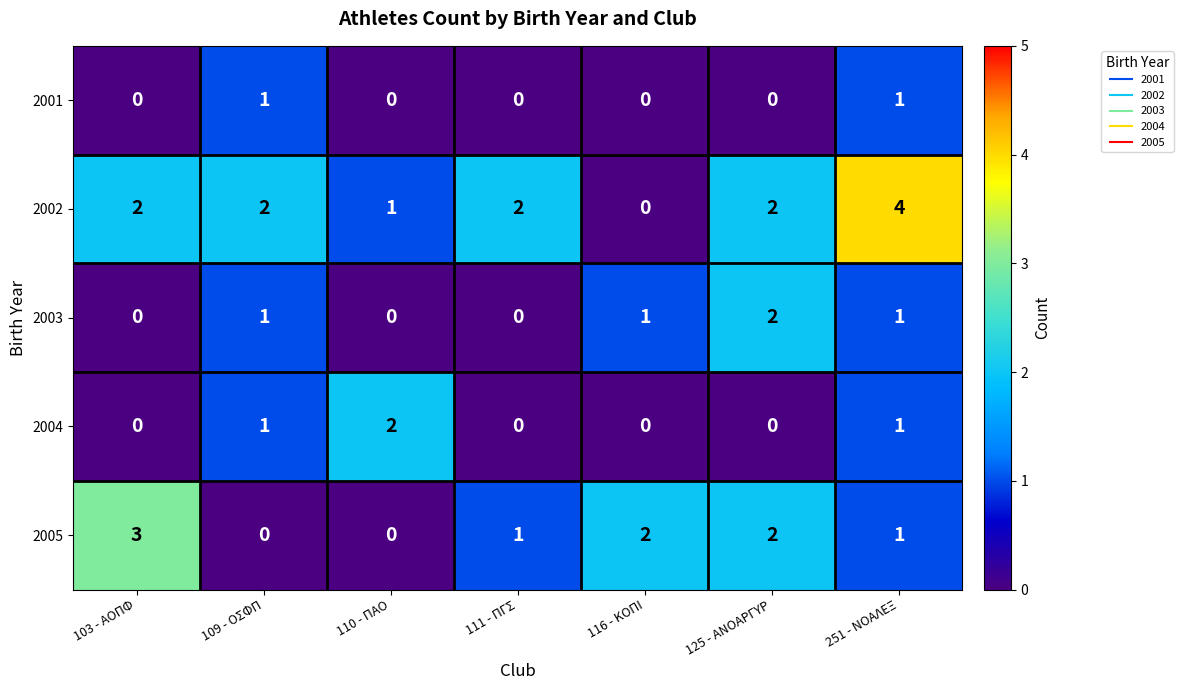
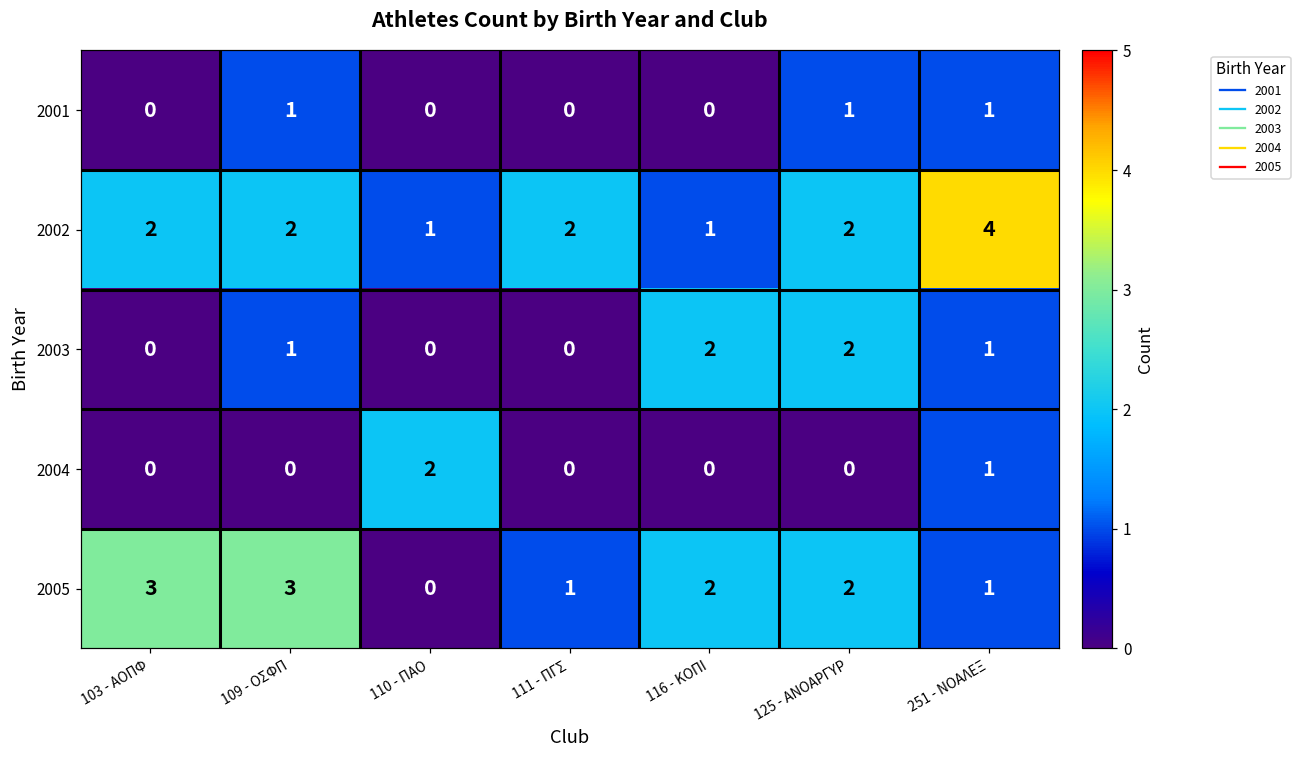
2001, 125 - ΑΝΟΑΡΓΥΡ: 0 -> 1
2002, 116 - ΚΟΠΙ: 0 -> 1
2003, 116 - ΚΟΠΙ: 1 -> 2
2004, 109 - ΟΣΦΠ: 1 -> 0
2005, 109 - ΟΣΦΠ: 0 -> 3
